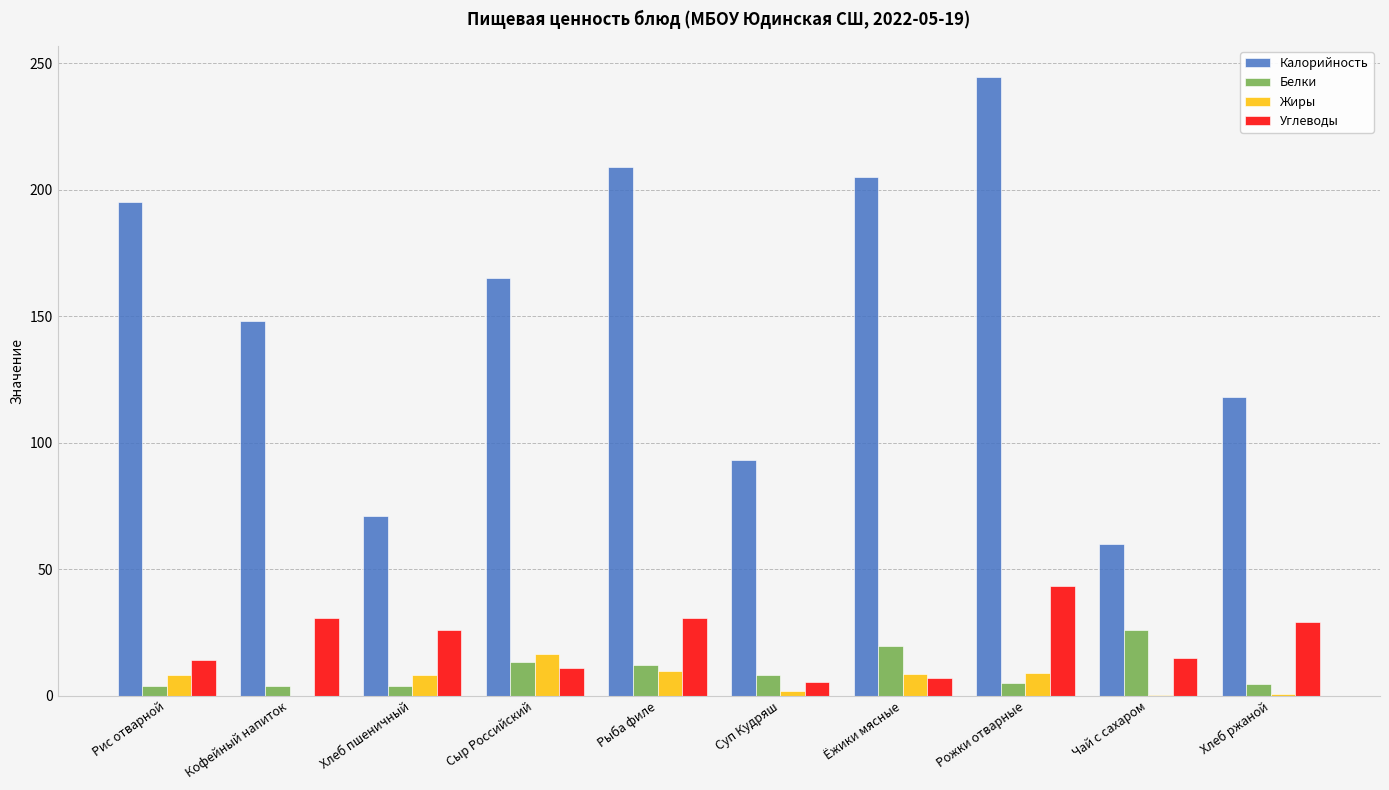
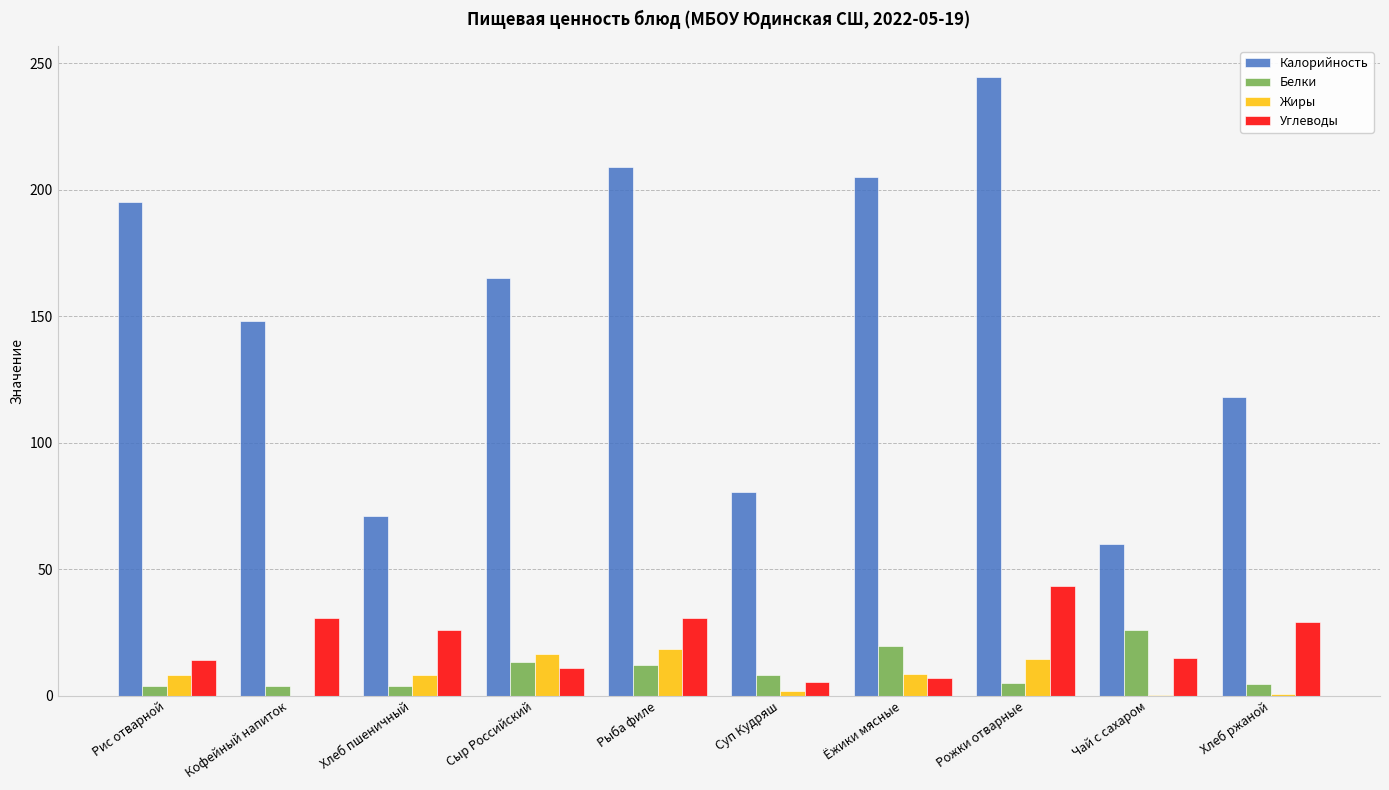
Жиры, Рыба филе: 10 -> 18
Калорийность, Суп Кудряш: 93 -> 81
Жиры, Рожки отварные: 9 -> 15
